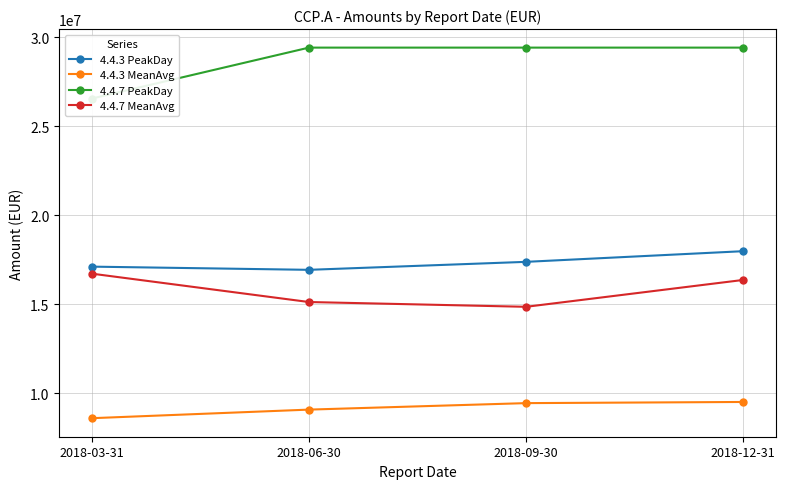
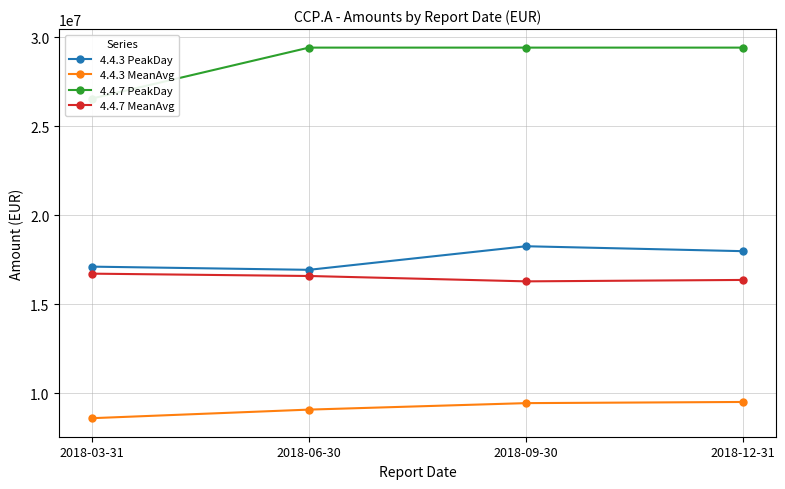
4.4.7 MeanAvg, 2018-06-30: 15100000 -> 16600000
4.4.3 PeakDay, 2018-09-30: 17400000 -> 18300000
4.4.7 MeanAvg, 2018-09-30: 14900000 -> 16300000
